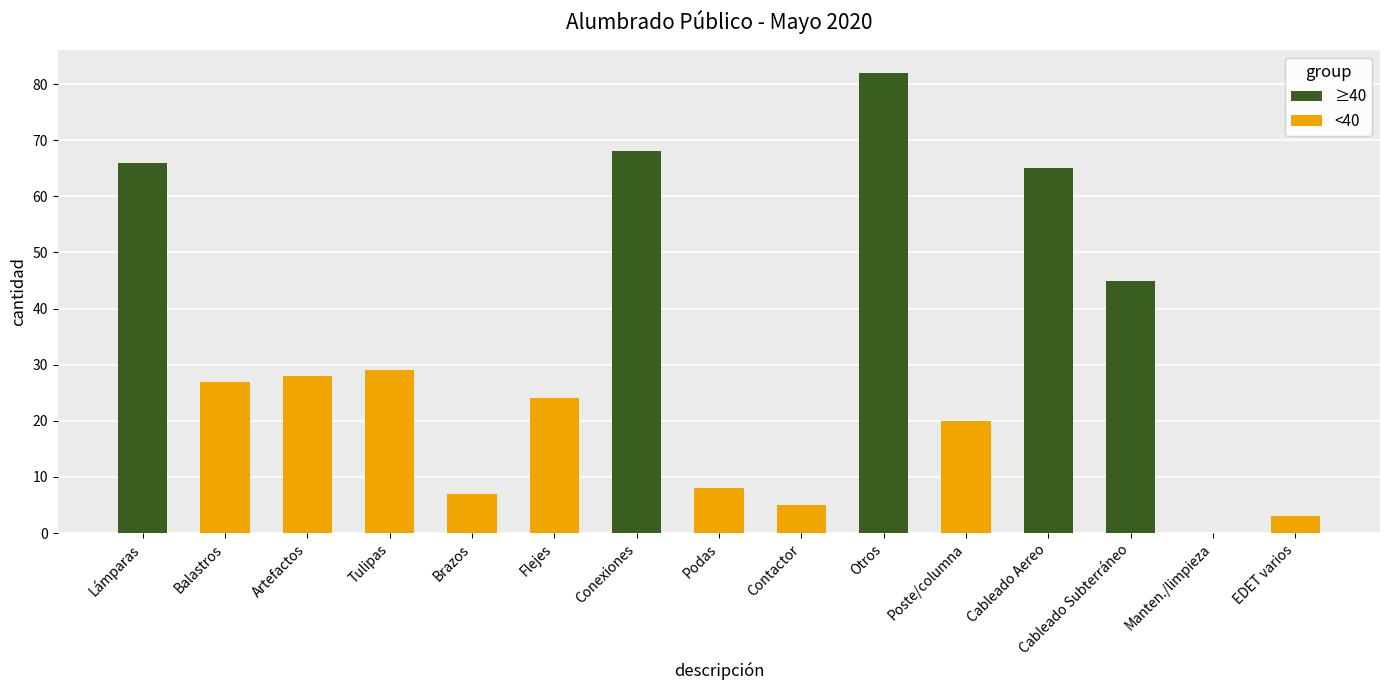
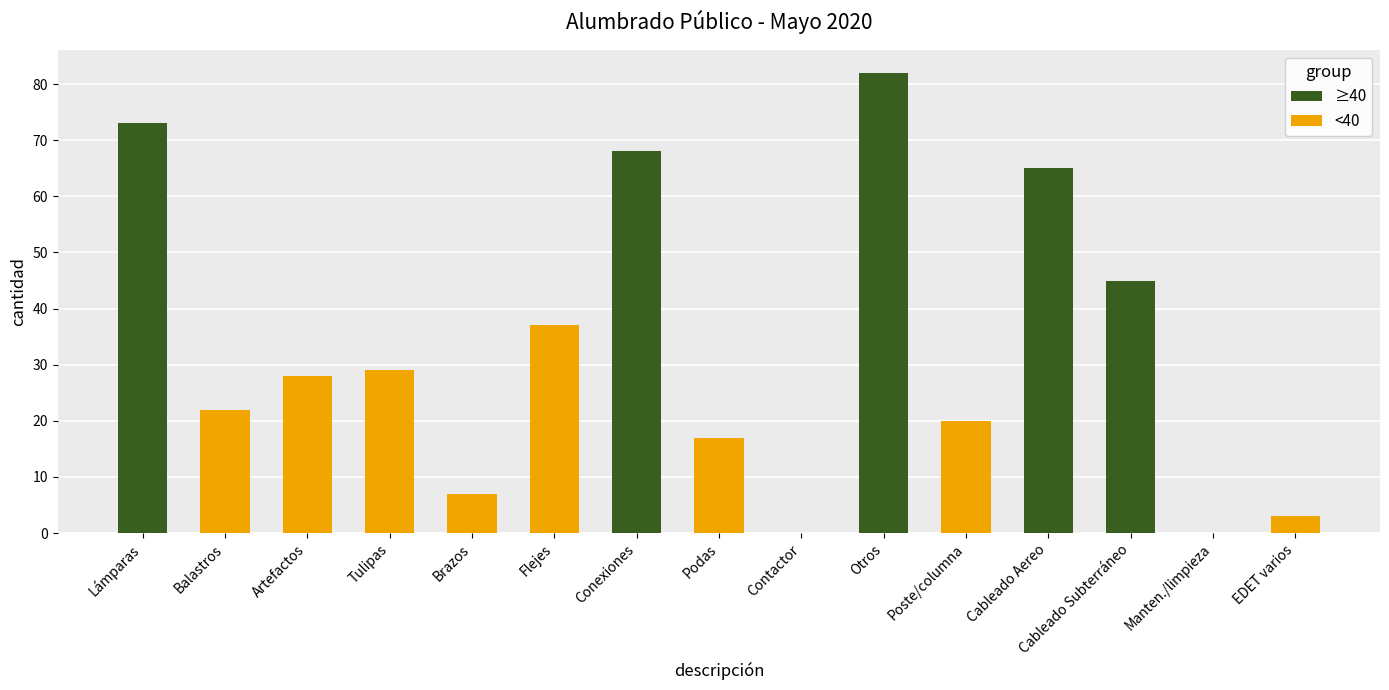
≥40, Lámparas: 66 -> 73
<40, Balastros: 27 -> 22
<40, Flejes: 24 -> 37
<40, Podas: 8 -> 17
<40, Contactor: 5 -> 0
